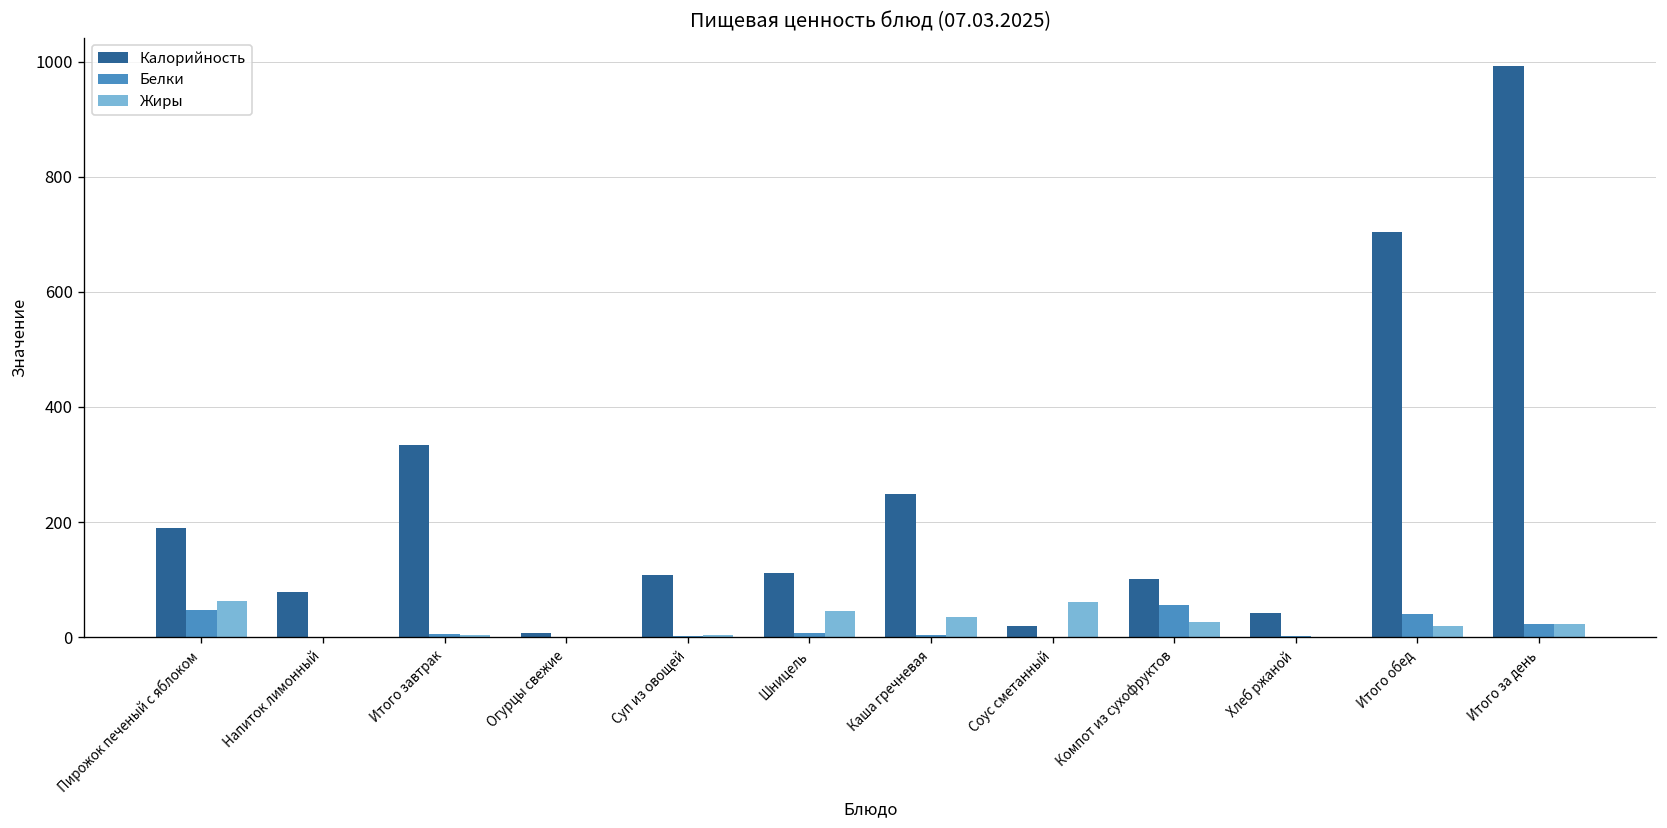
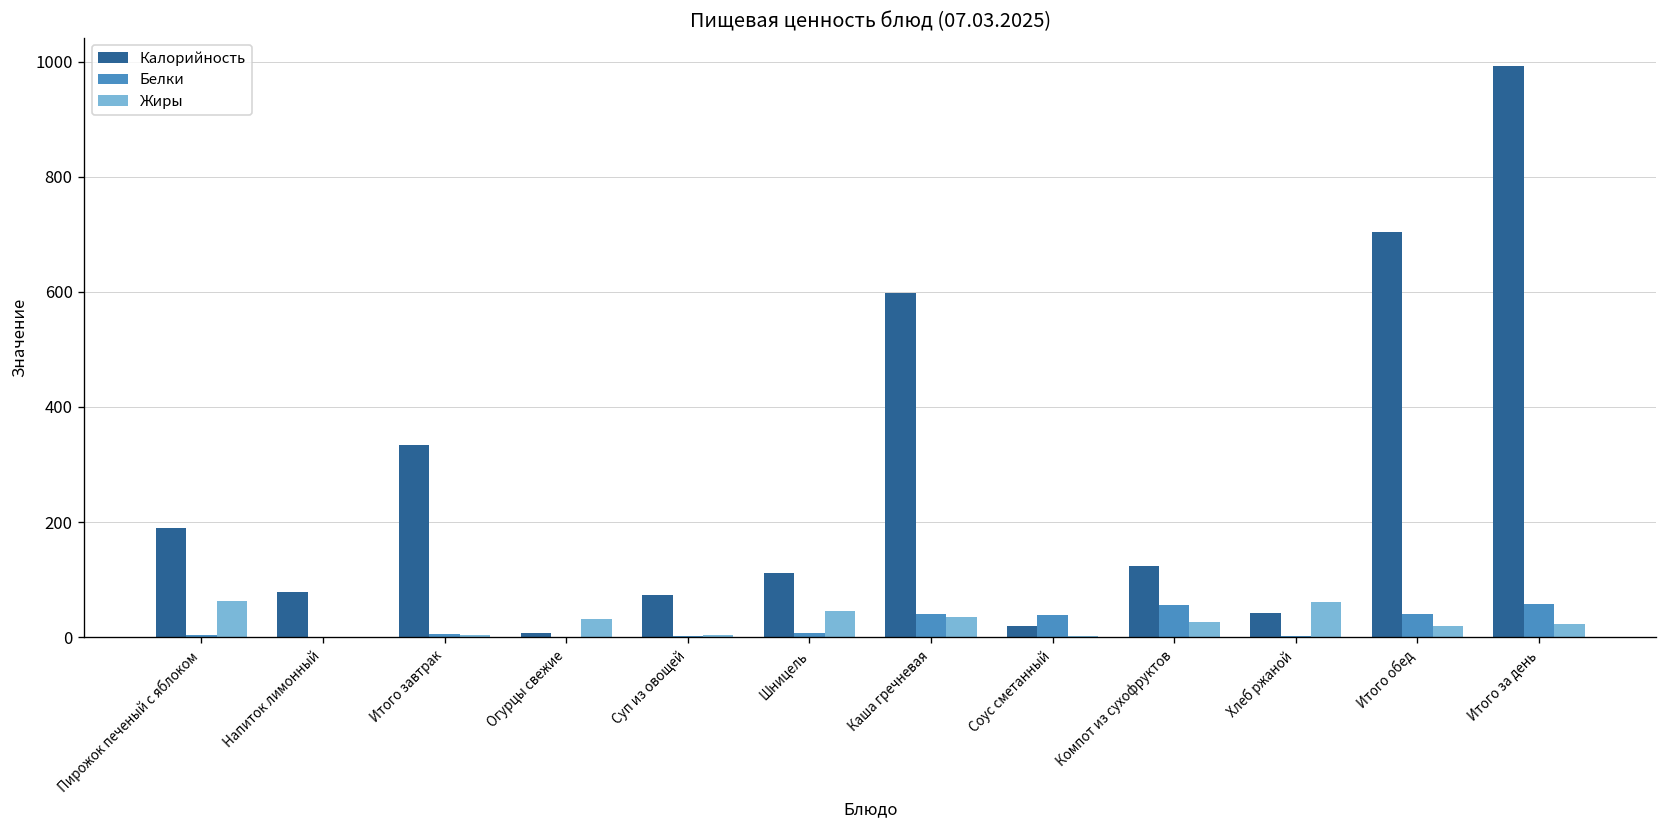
Белки, Пирожок печеный с яблоком: 50 -> 0
Жиры, Огурцы свежие: 0 -> 30
Калорийность, Суп из овощей: 110 -> 70
Калорийность, Каша гречневая: 250 -> 600
Белки, Каша гречневая: 0 -> 40
Белки, Соус сметанный: 0 -> 40
Жиры, Соус сметанный: 60 -> 0
Калорийность, Компот из сухофруктов: 100 -> 120
Жиры, Хлеб ржаной: 0 -> 60
Белки, Итого за день: 20 -> 60
